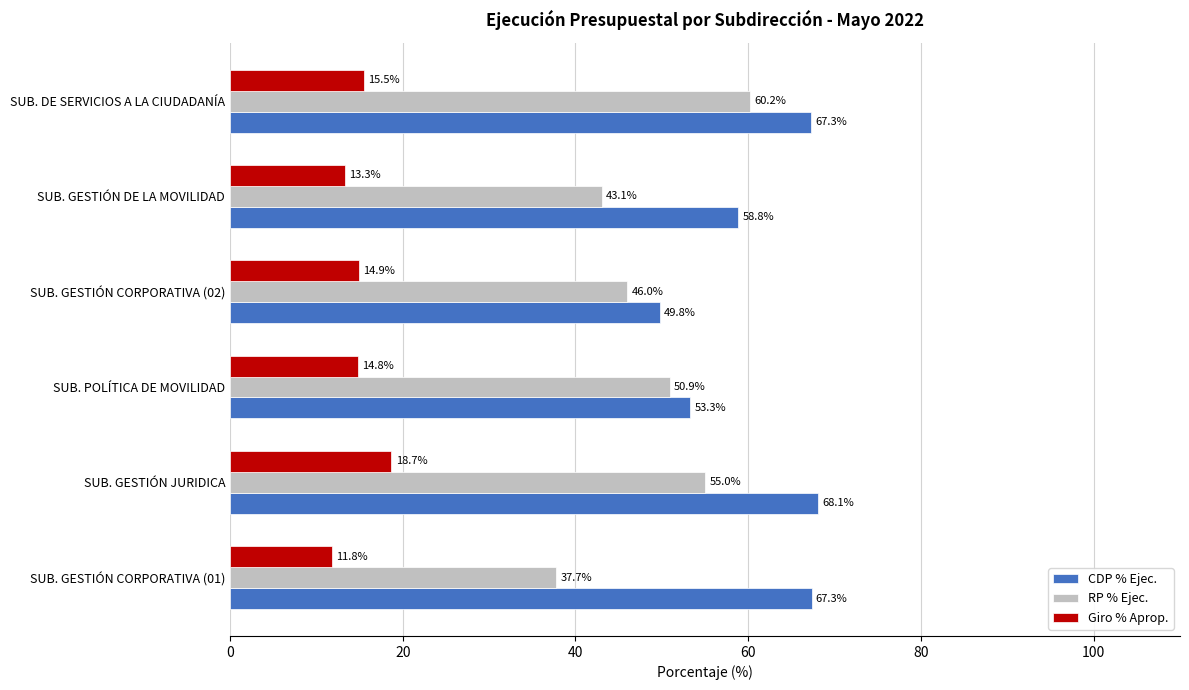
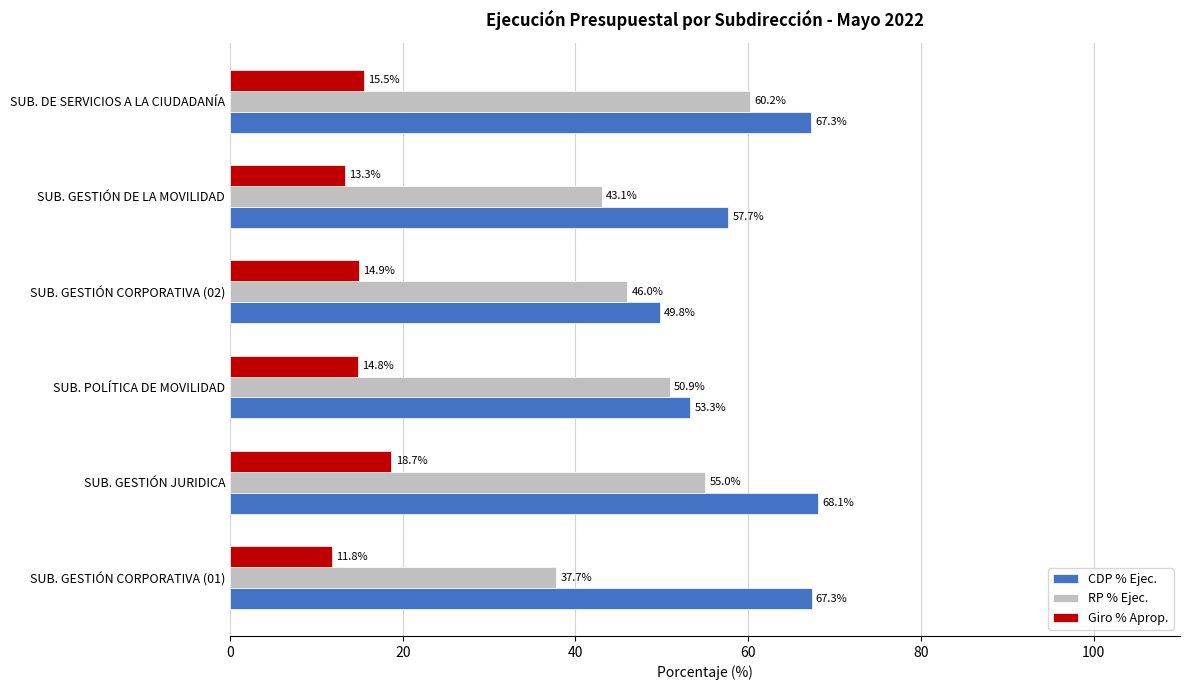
CDP % Ejec., SUB. GESTIÓN DE LA MOVILIDAD: 58.8% -> 57.7%
